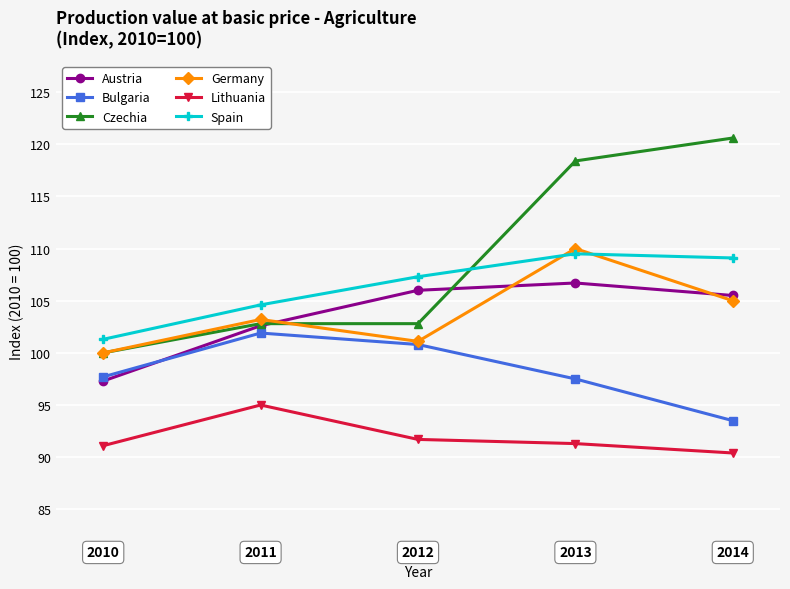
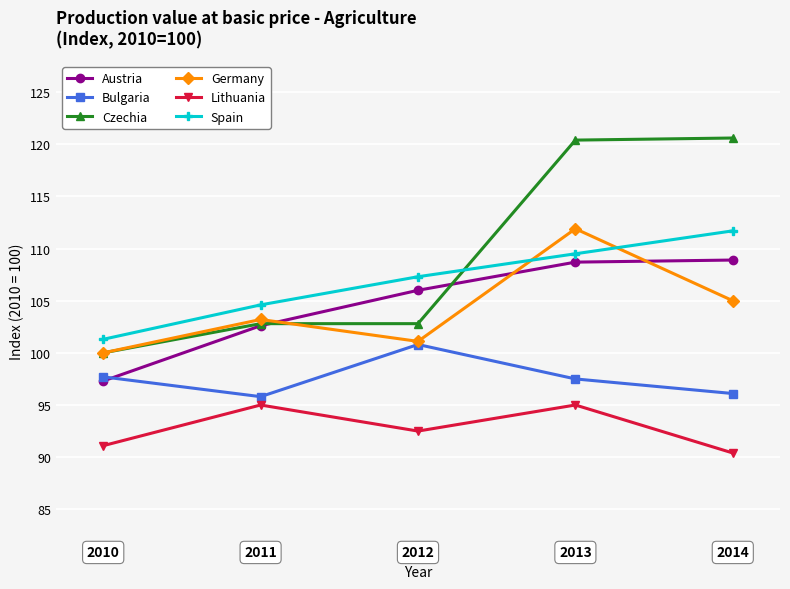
Bulgaria, 2011: 101.9 -> 95.8
Lithuania, 2012: 91.7 -> 92.5
Austria, 2013: 106.7 -> 108.7
Czechia, 2013: 118.4 -> 120.4
Germany, 2013: 110.0 -> 111.9
Lithuania, 2013: 91.3 -> 95.0
Austria, 2014: 105.5 -> 108.9
Bulgaria, 2014: 93.5 -> 96.1
Spain, 2014: 109.1 -> 111.7
